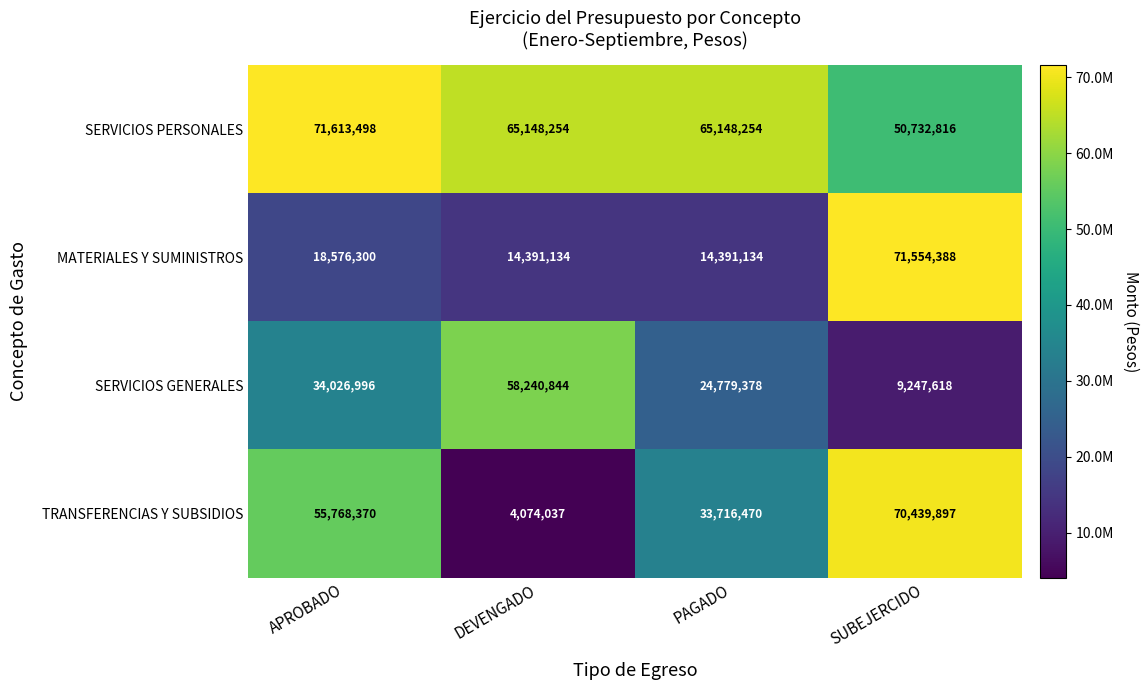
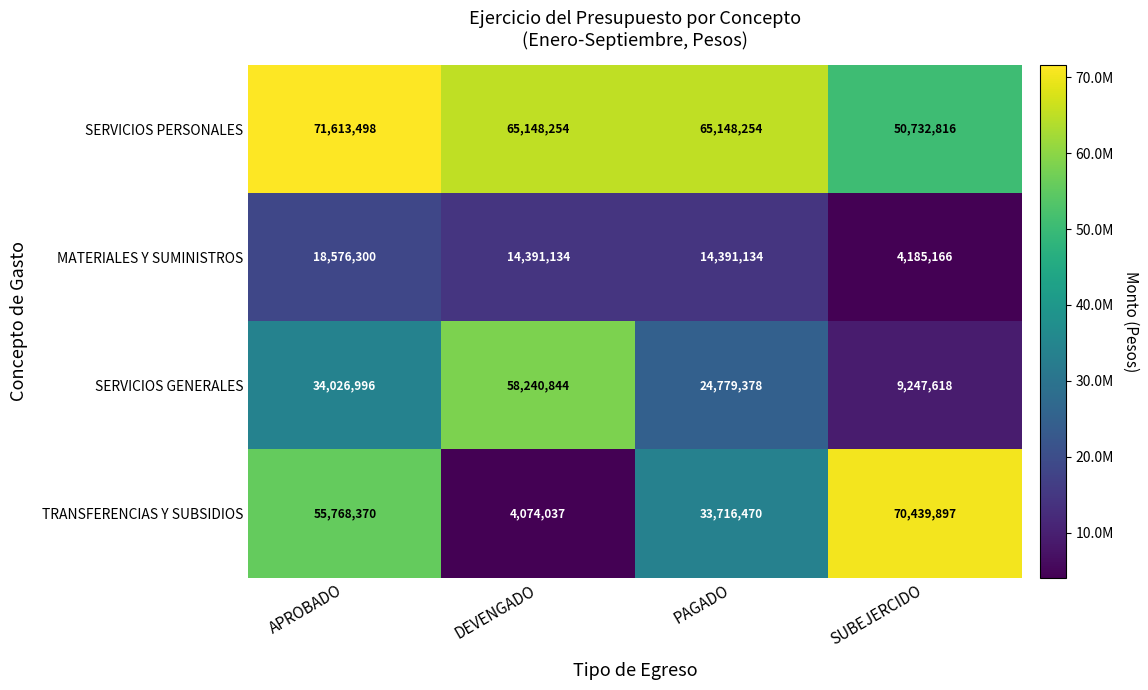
MATERIALES Y SUMINISTROS, SUBEJERCIDO: 71,554,388 -> 4,185,166
